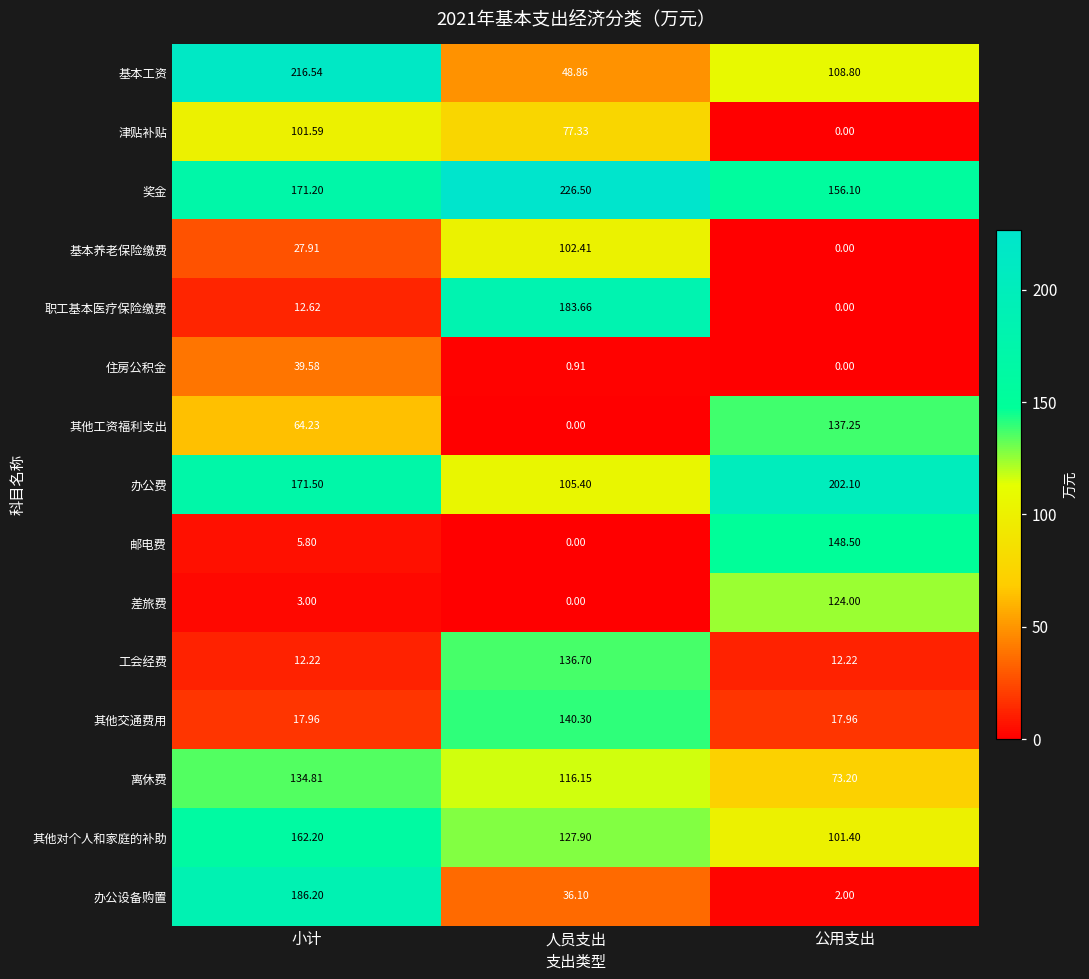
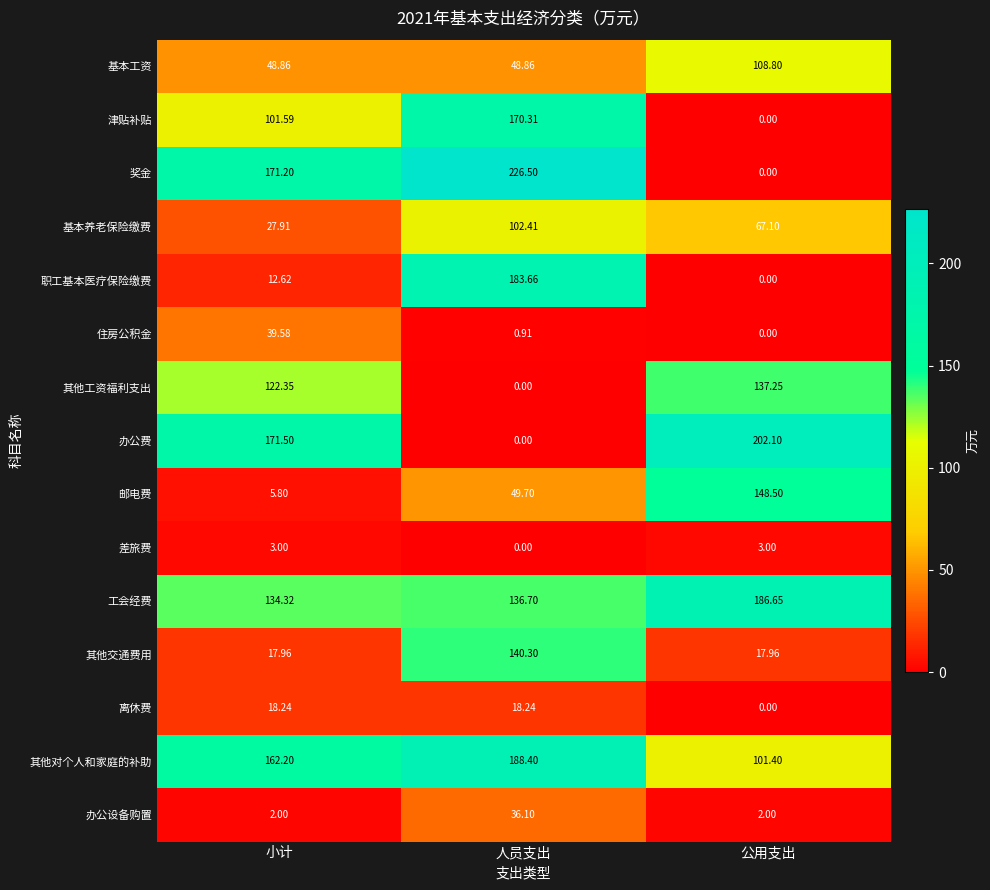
基本工资, 小计: 216.54 -> 48.86
津贴补贴, 人员支出: 77.33 -> 170.31
奖金, 公用支出: 156.10 -> 0.00
基本养老保险缴费, 公用支出: 0.00 -> 67.10
其他工资福利支出, 小计: 64.23 -> 122.35
办公费, 人员支出: 105.40 -> 0.00
邮电费, 人员支出: 0.00 -> 49.70
差旅费, 公用支出: 124.00 -> 3.00
工会经费, 小计: 12.22 -> 134.32
工会经费, 公用支出: 12.22 -> 186.65
离休费, 小计: 134.81 -> 18.24
离休费, 人员支出: 116.15 -> 18.24
离休费, 公用支出: 73.20 -> 0.00
其他对个人和家庭的补助, 人员支出: 127.90 -> 188.40
办公设备购置, 小计: 186.20 -> 2.00
